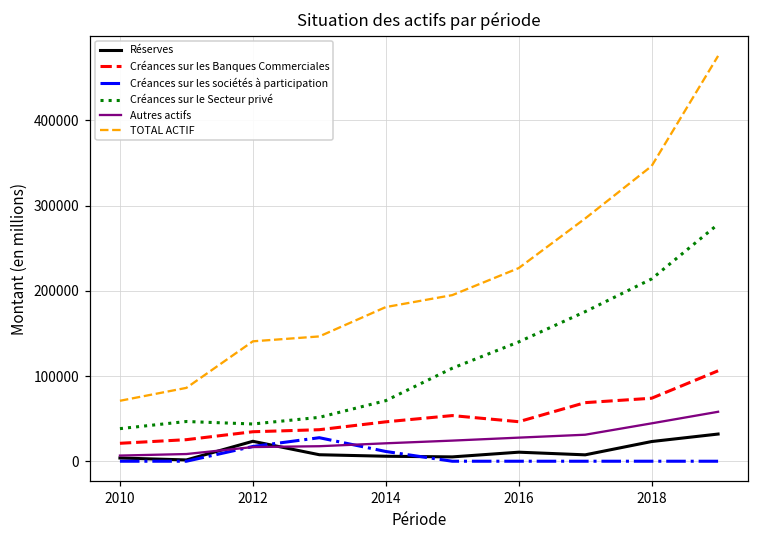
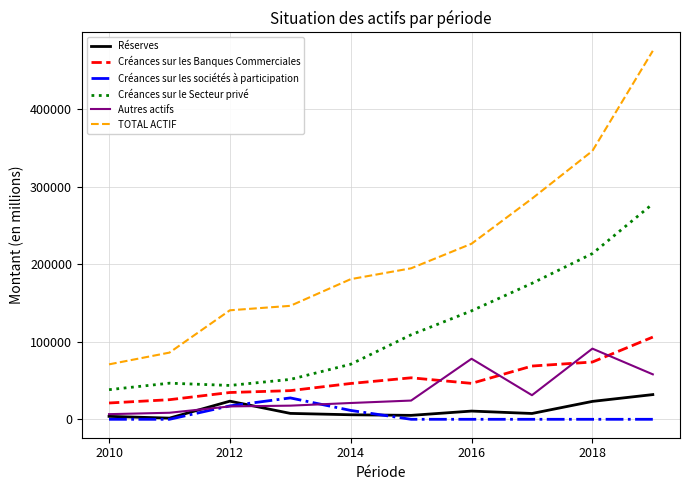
Autres actifs, 2016: 30000 -> 80000
Autres actifs, 2018: 40000 -> 90000
